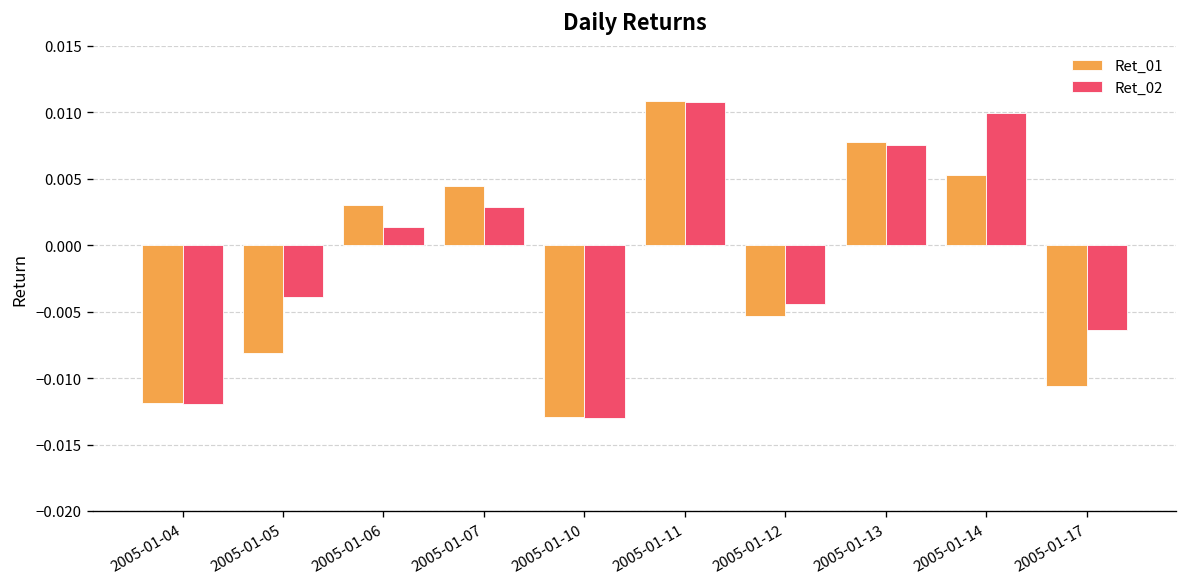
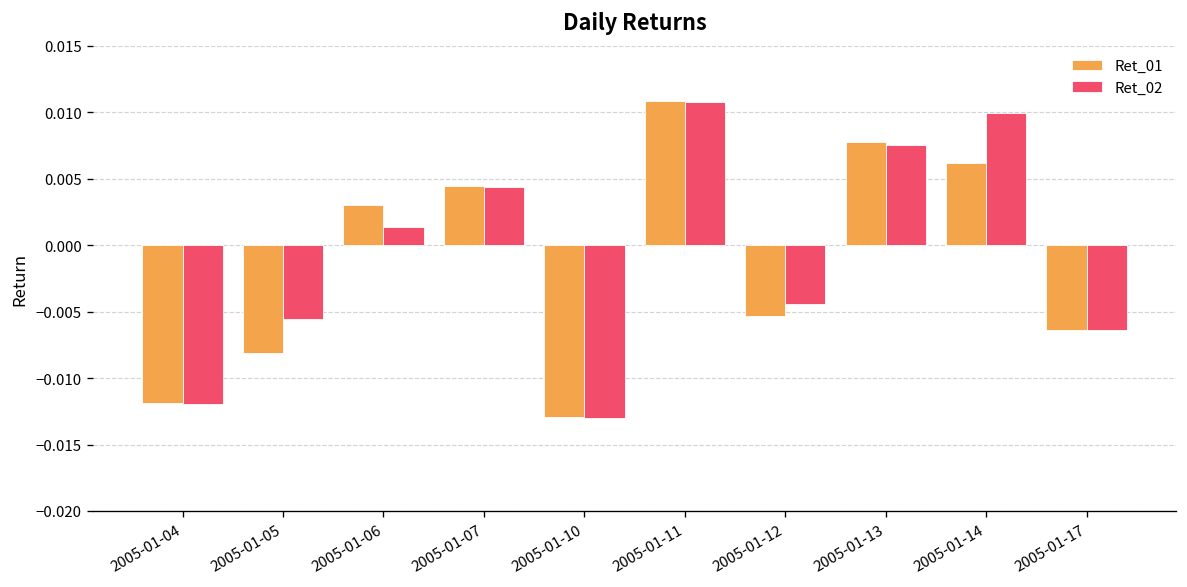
Ret_02, 2005-01-05: -0.0039 -> -0.0055
Ret_02, 2005-01-07: 0.0029 -> 0.0044
Ret_01, 2005-01-14: 0.0052 -> 0.0062
Ret_01, 2005-01-17: -0.0106 -> -0.0064
